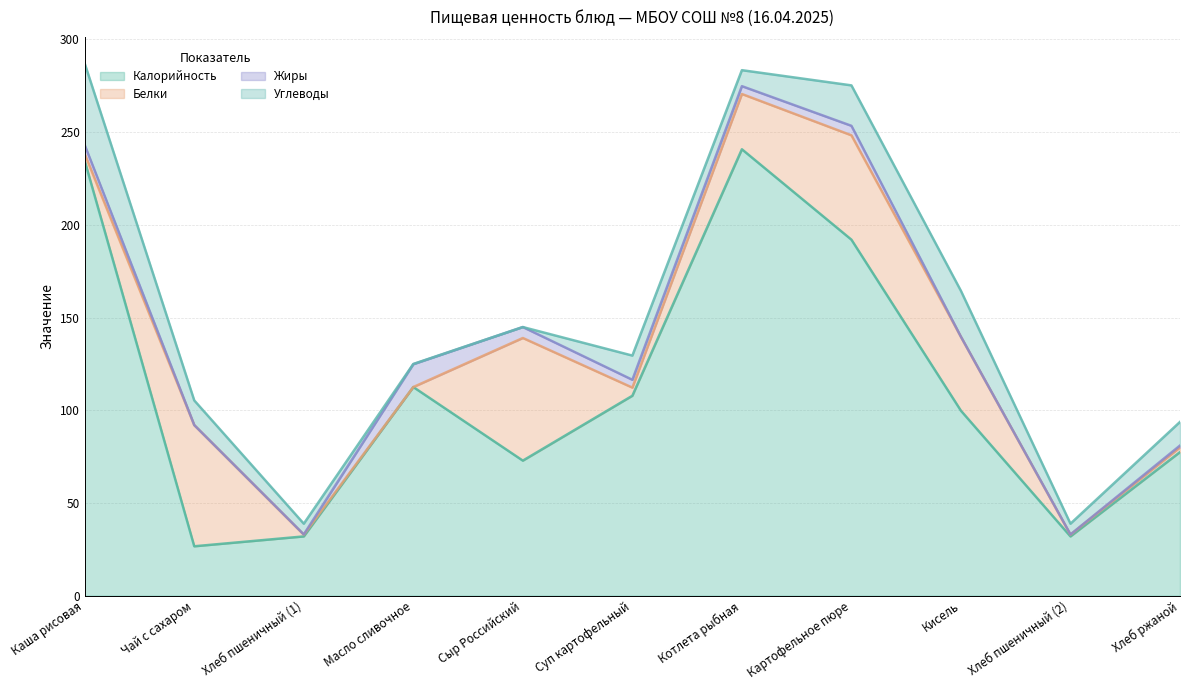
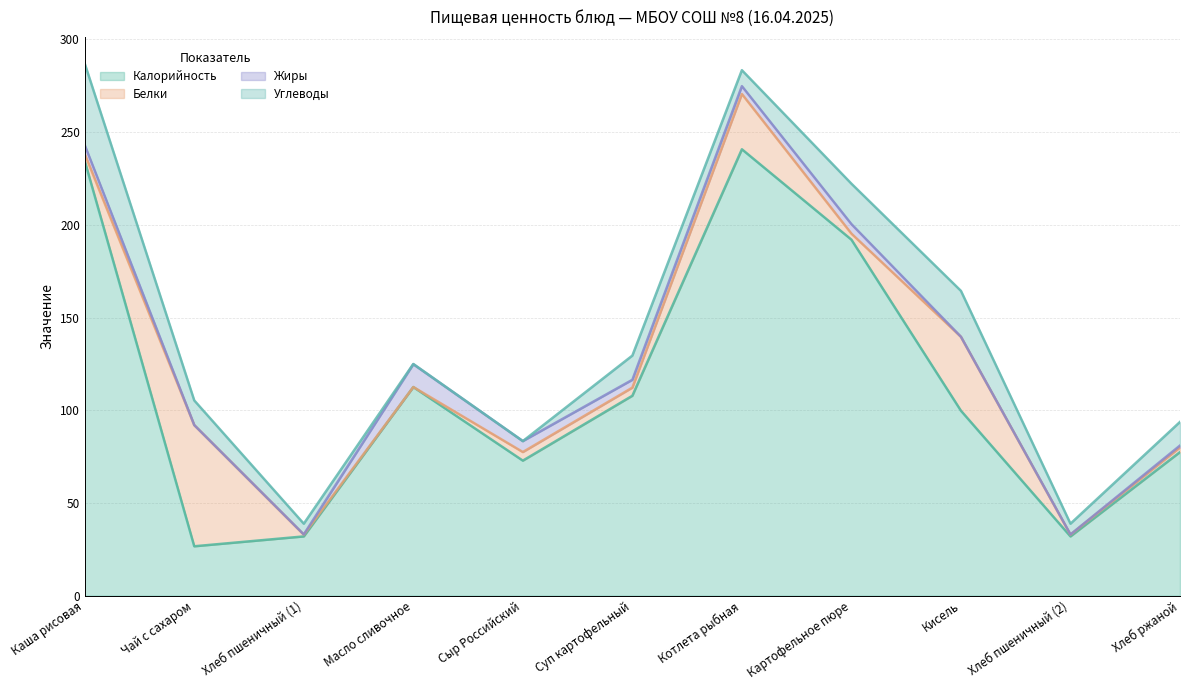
Белки, Сыр Российский: 66 -> 5
Белки, Картофельное пюре: 56 -> 3
